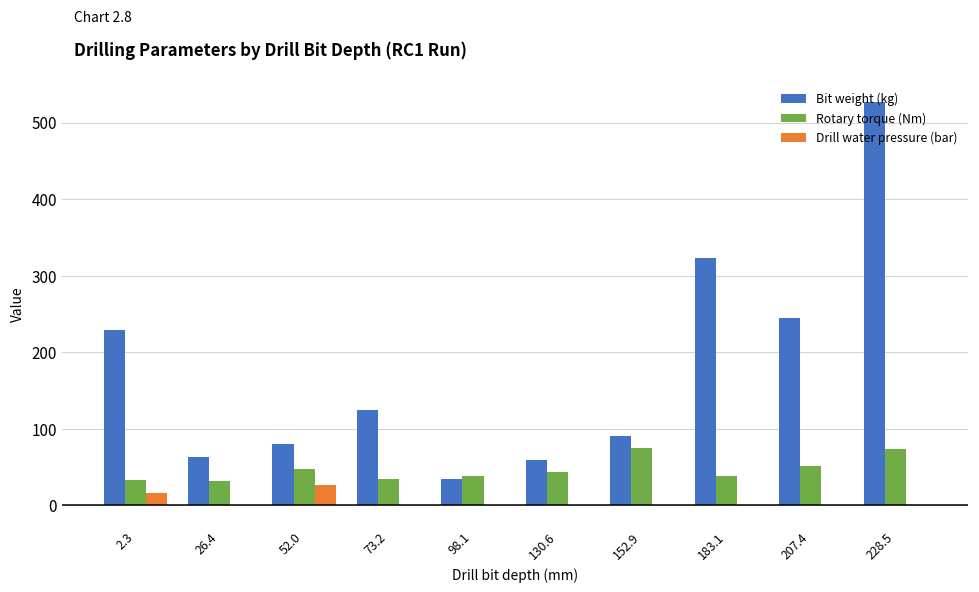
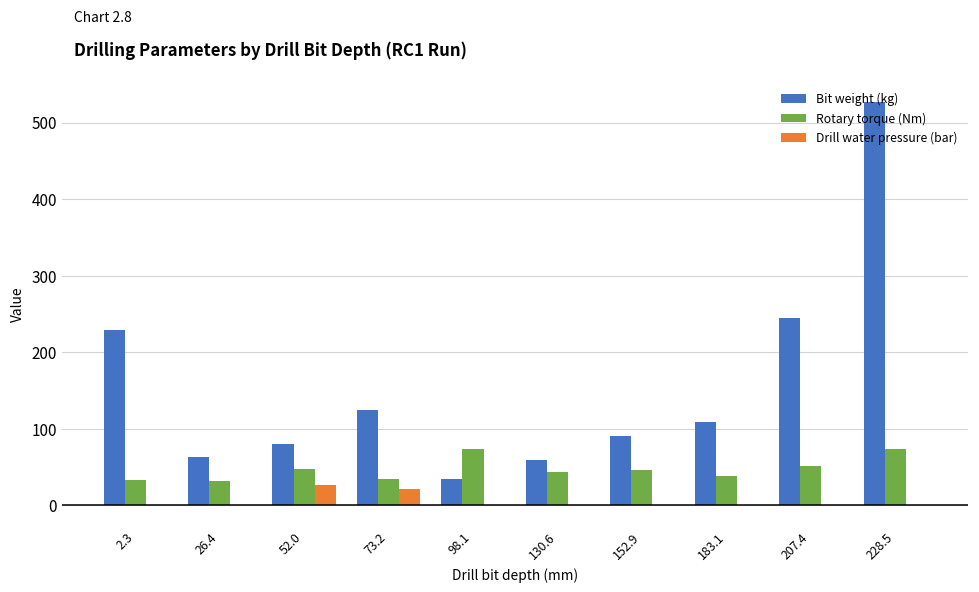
Drill water pressure (bar), 2.3: 20 -> 0
Drill water pressure (bar), 73.2: 0 -> 20
Rotary torque (Nm), 98.1: 40 -> 70
Rotary torque (Nm), 152.9: 80 -> 50
Bit weight (kg), 183.1: 320 -> 110
